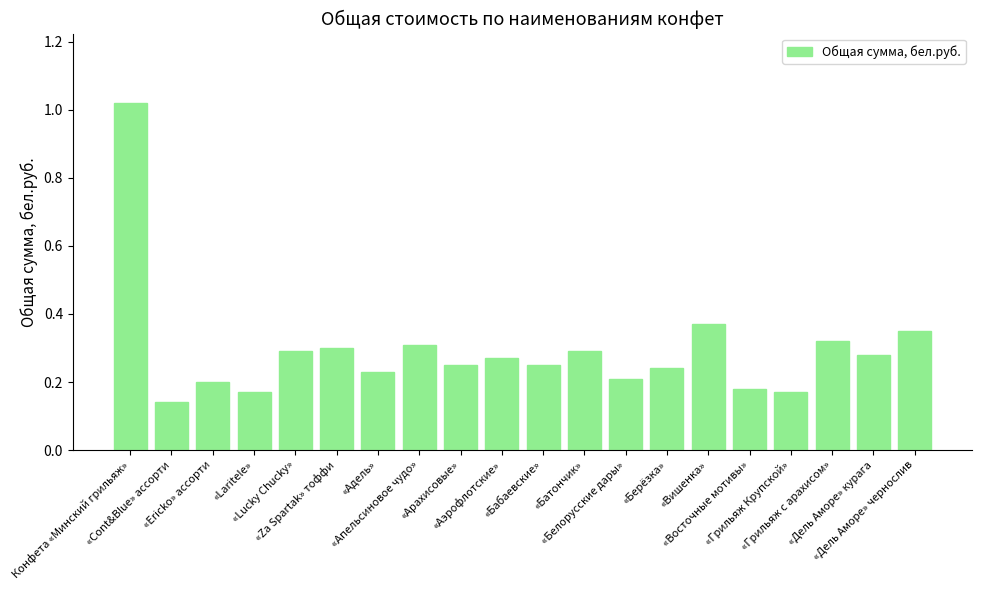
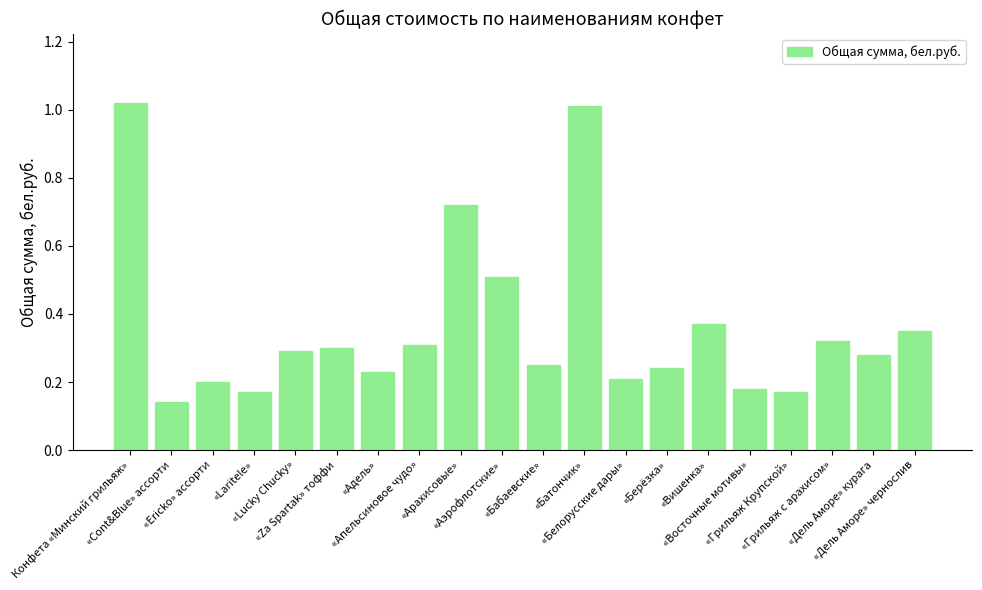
«Арахисовые»: 0.25 -> 0.72
«Аэрофлотские»: 0.27 -> 0.51
«Батончик»: 0.29 -> 1.01
